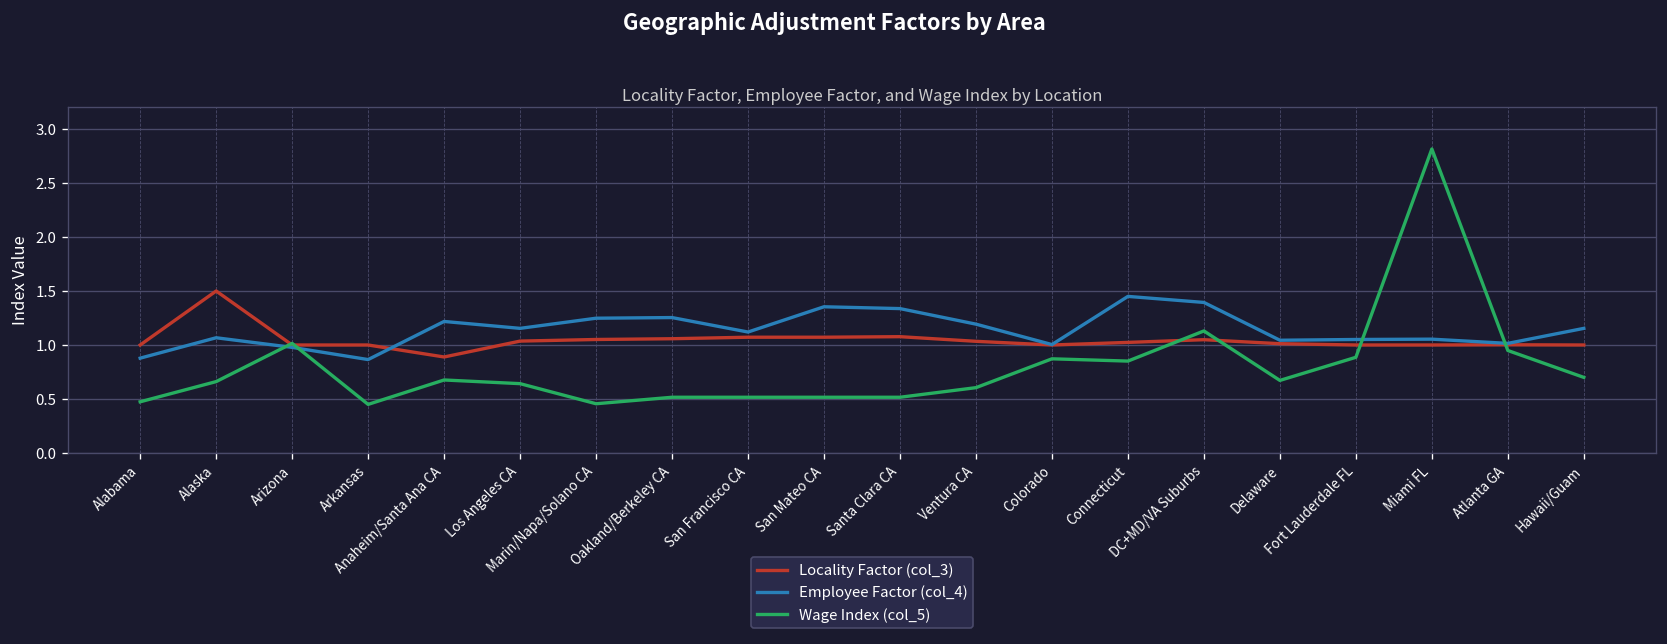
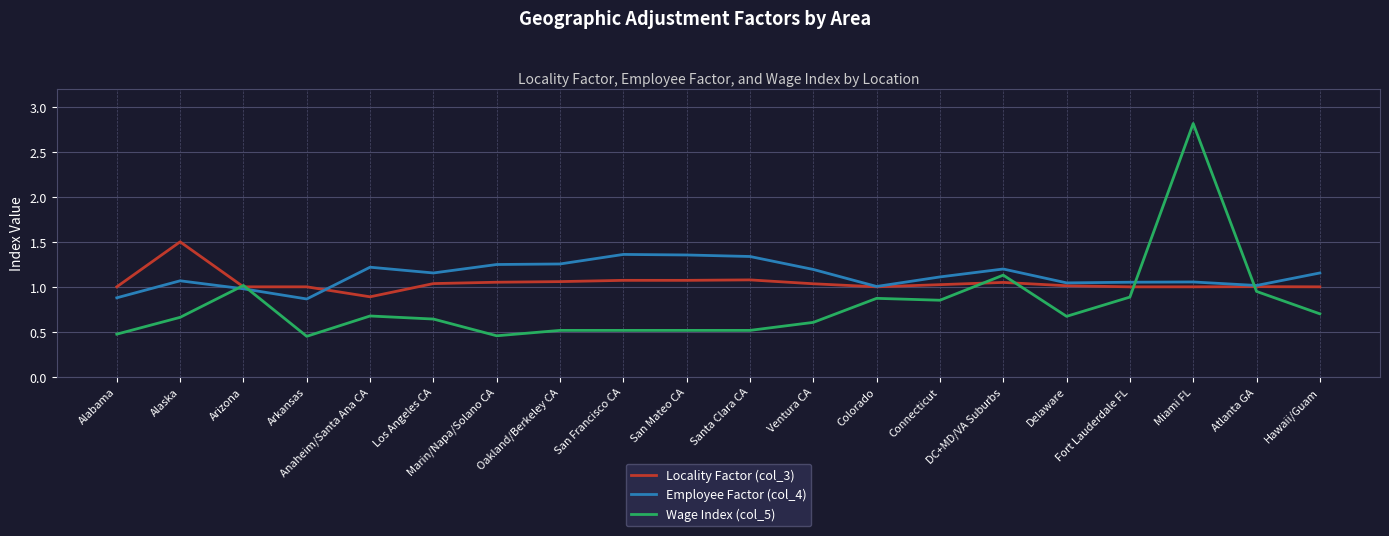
Employee Factor (col_4), San Francisco CA: 1.1 -> 1.4
Employee Factor (col_4), Connecticut: 1.5 -> 1.1
Employee Factor (col_4), DC+MD/VA Suburbs: 1.4 -> 1.2
